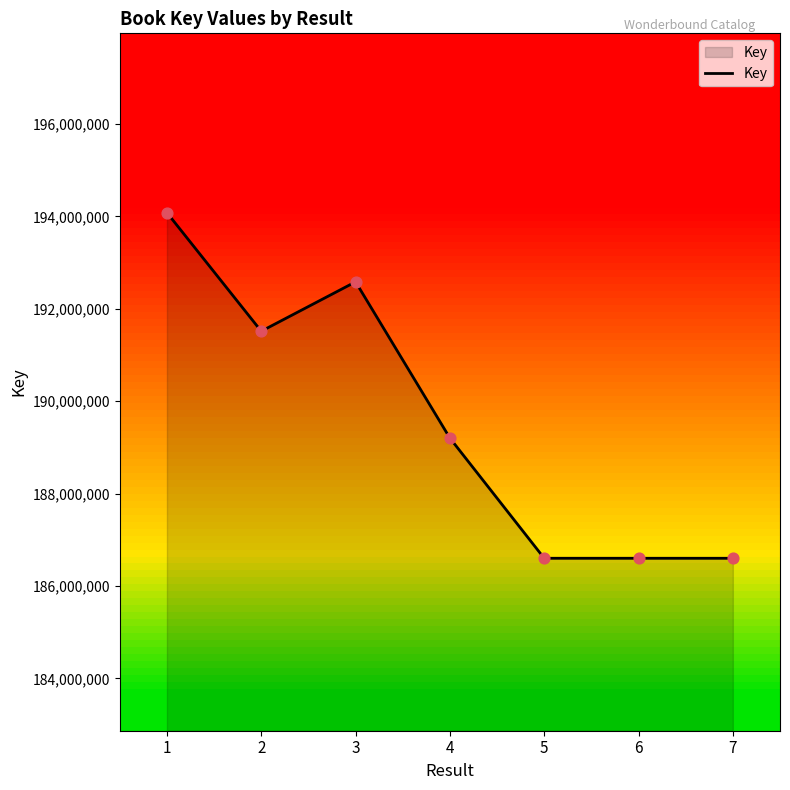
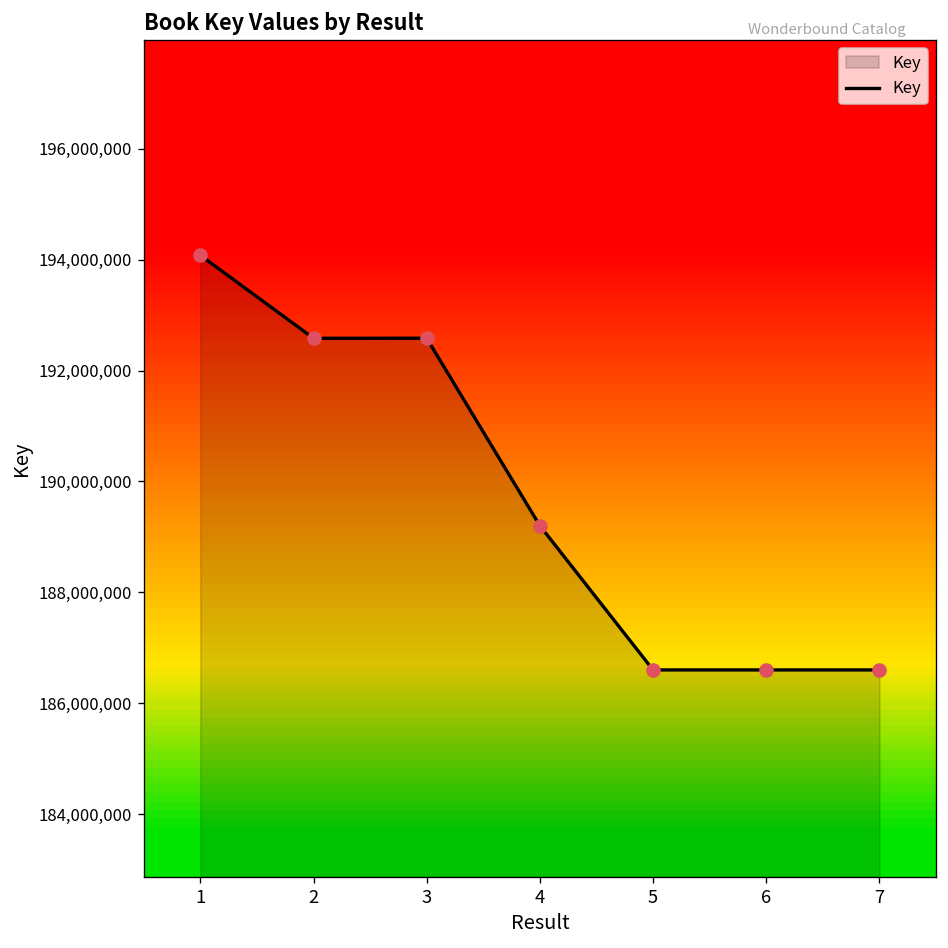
2: 191,500,000 -> 192,600,000
